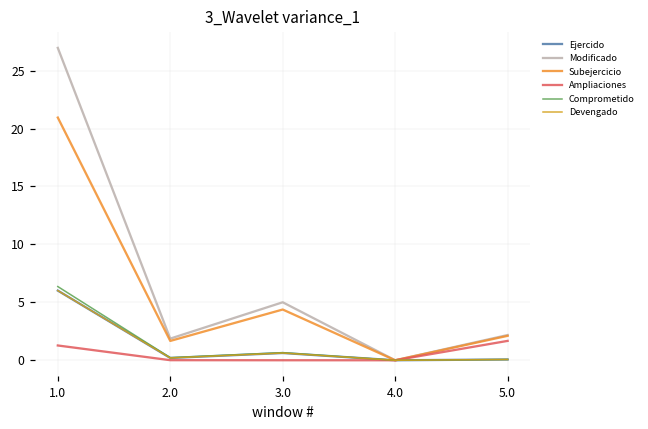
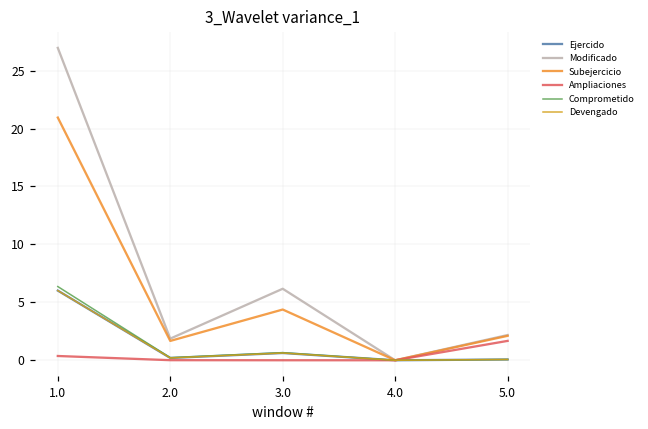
Ampliaciones, 1.0: 1.3 -> 0.4
Modificado, 3.0: 5.0 -> 6.2
